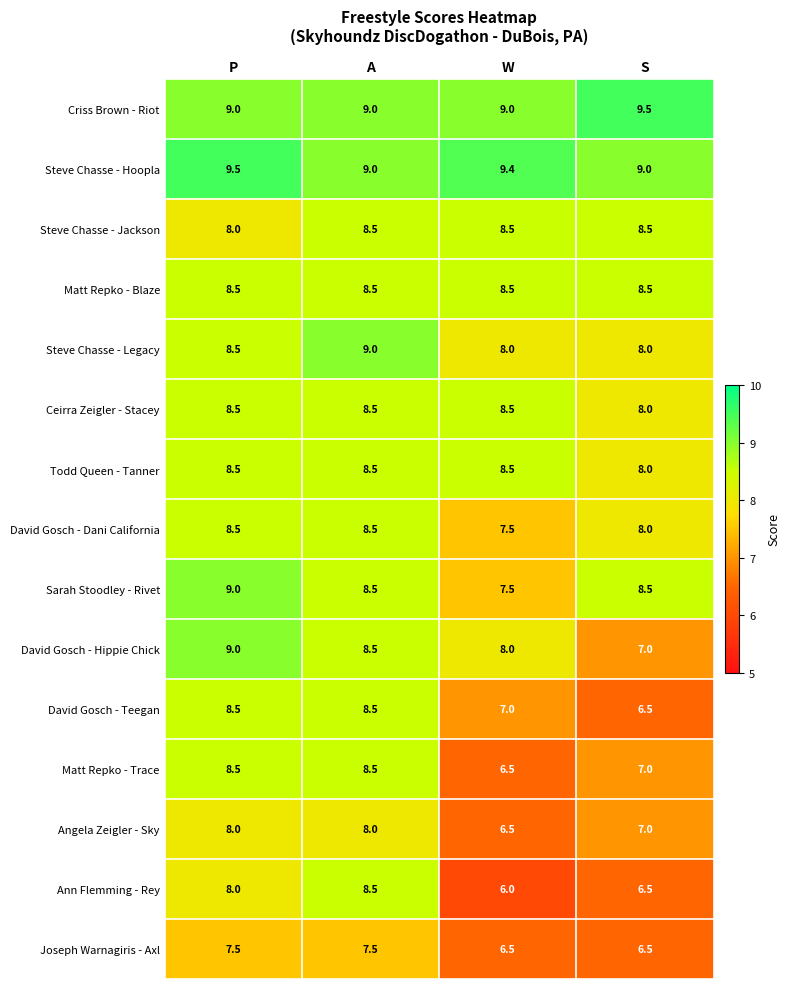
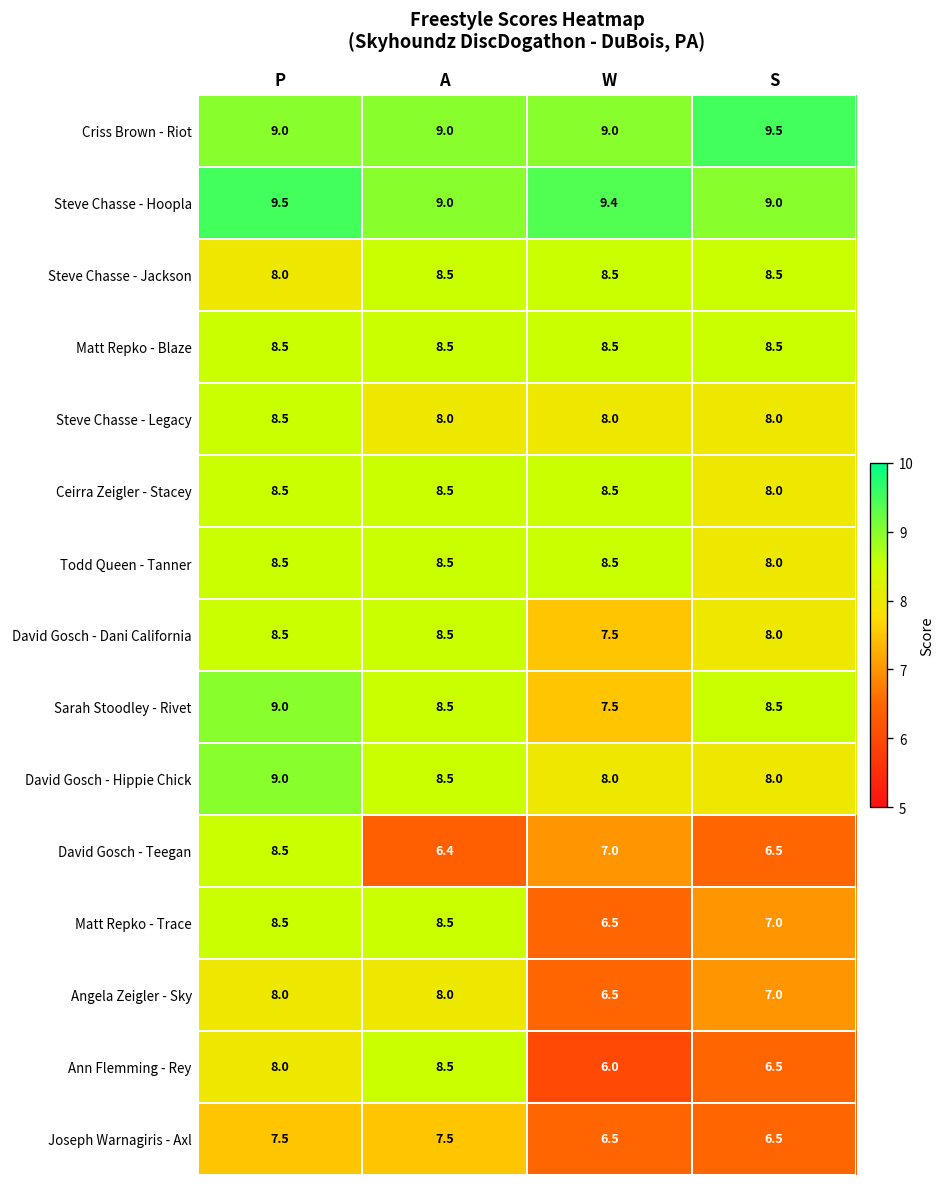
Steve Chasse - Legacy, A: 9.0 -> 8.0
David Gosch - Hippie Chick, S: 7.0 -> 8.0
David Gosch - Teegan, A: 8.5 -> 6.4
